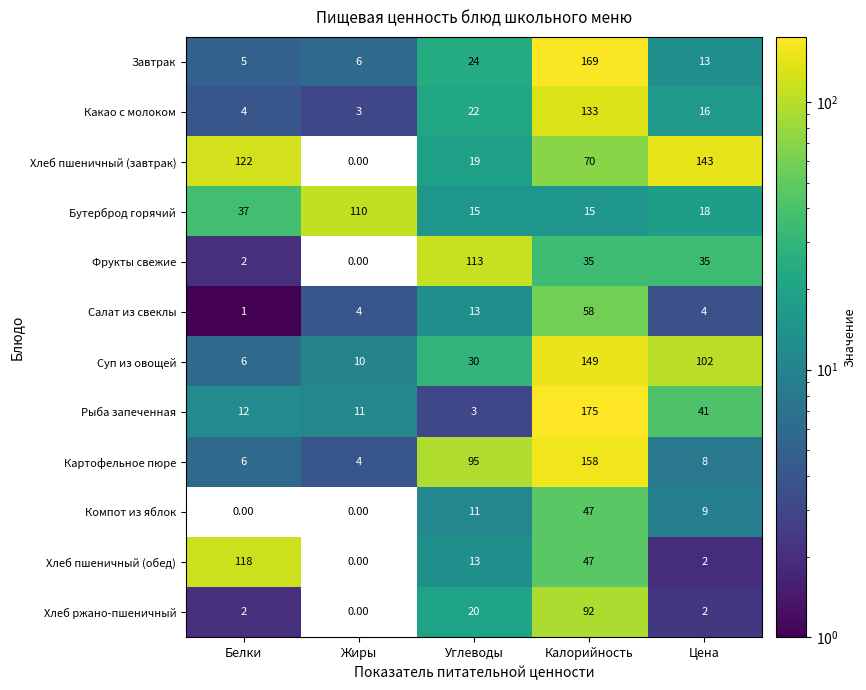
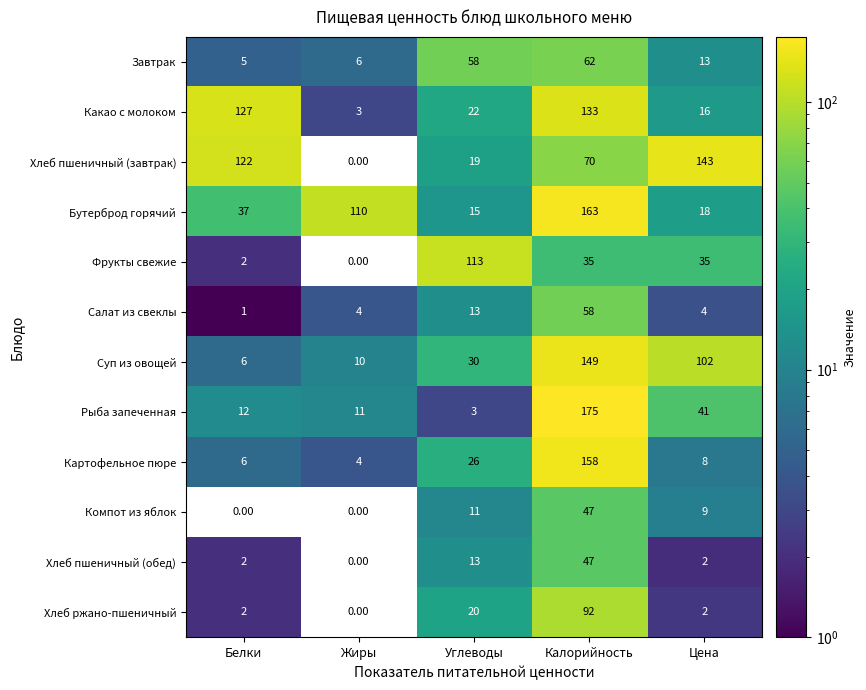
Завтрак, Углеводы: 24 -> 58
Завтрак, Калорийность: 169 -> 62
Какао с молоком, Белки: 4 -> 127
Бутерброд горячий, Калорийность: 15 -> 163
Картофельное пюре, Углеводы: 95 -> 26
Хлеб пшеничный (обед), Белки: 118 -> 2
